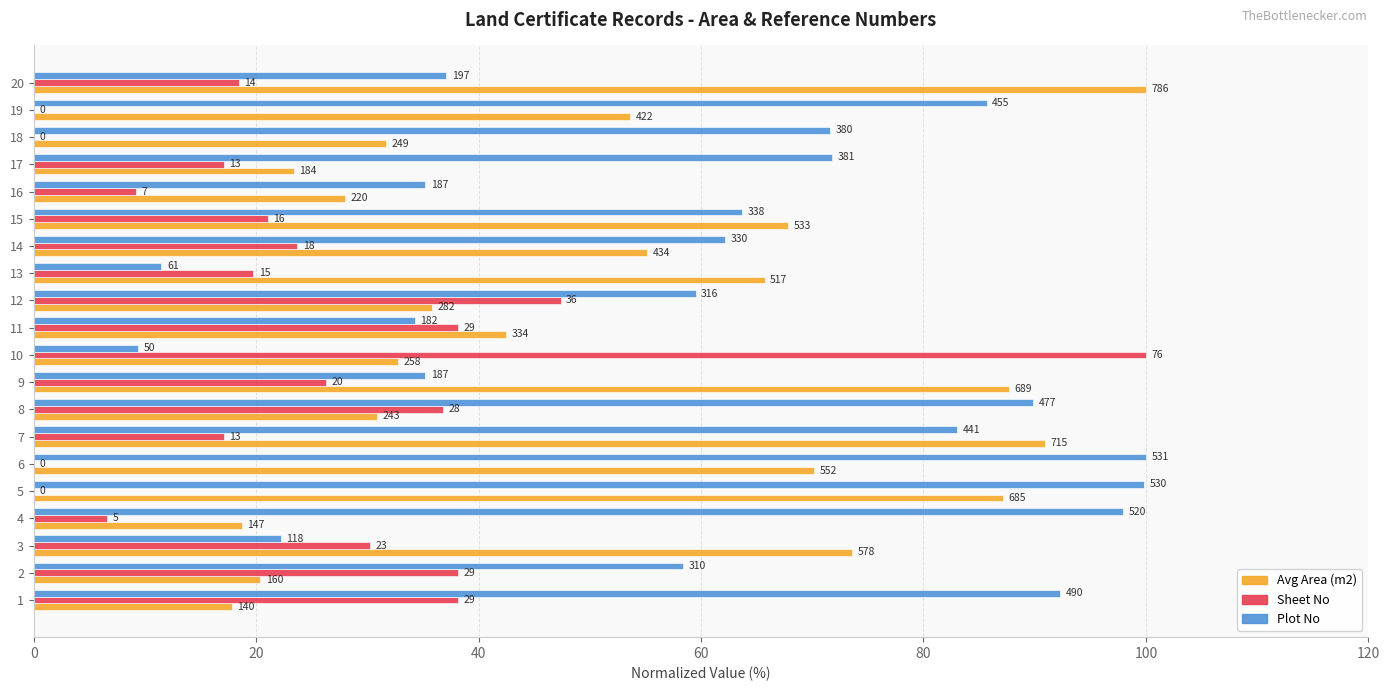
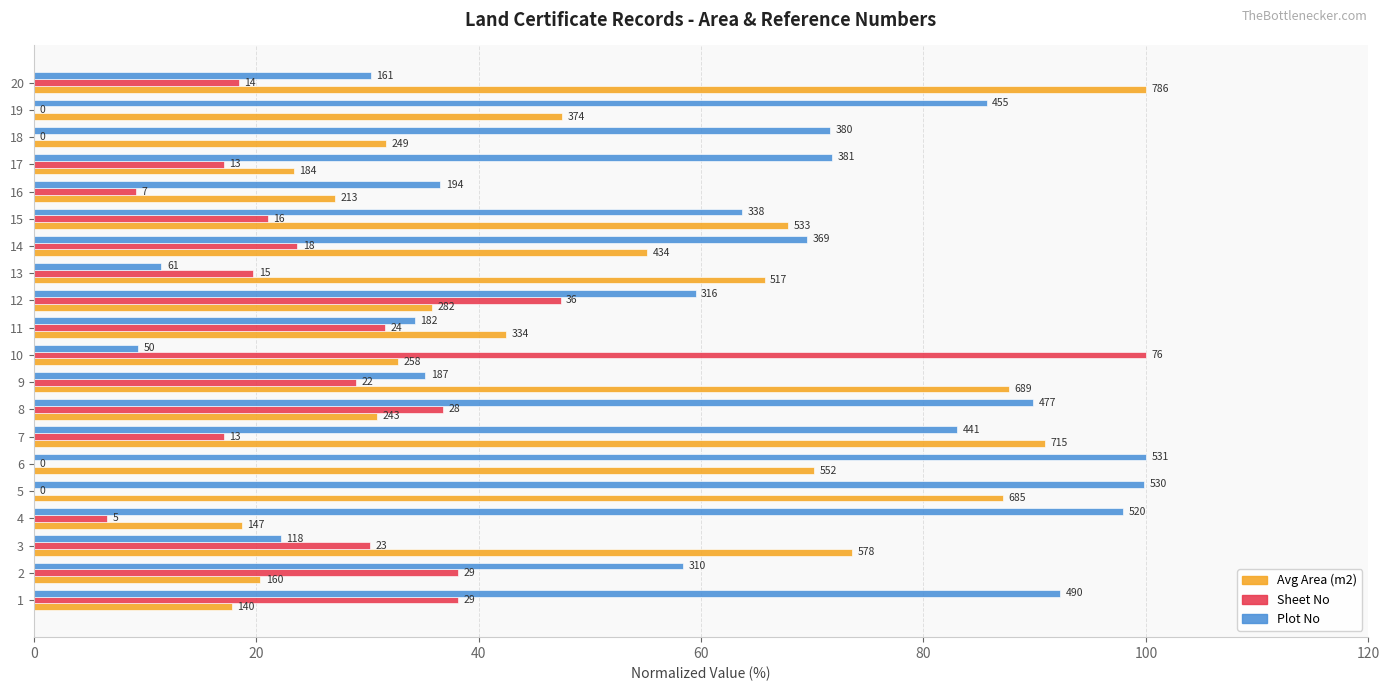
Plot No, 20: 197 -> 161
Avg Area (m2), 19: 422 -> 374
Plot No, 16: 187 -> 194
Avg Area (m2), 16: 220 -> 213
Plot No, 14: 330 -> 369
Sheet No, 11: 29 -> 24
Sheet No, 9: 20 -> 22
